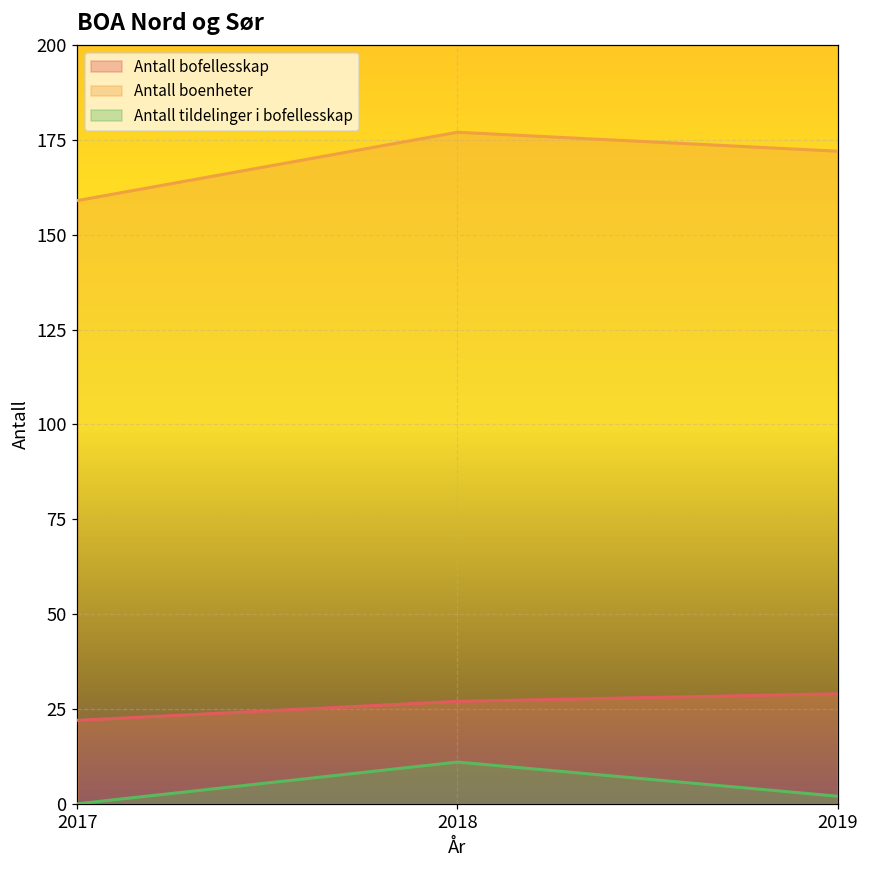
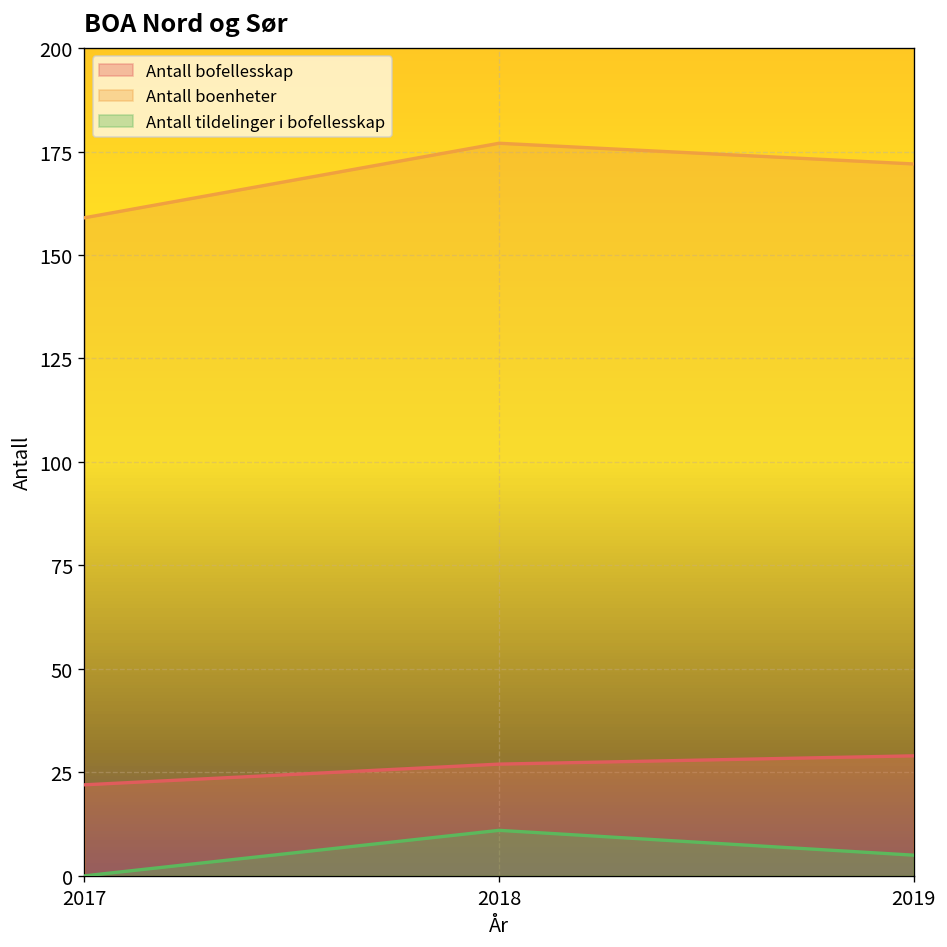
Antall tildelinger i bofellesskap, 2019: 2 -> 5
